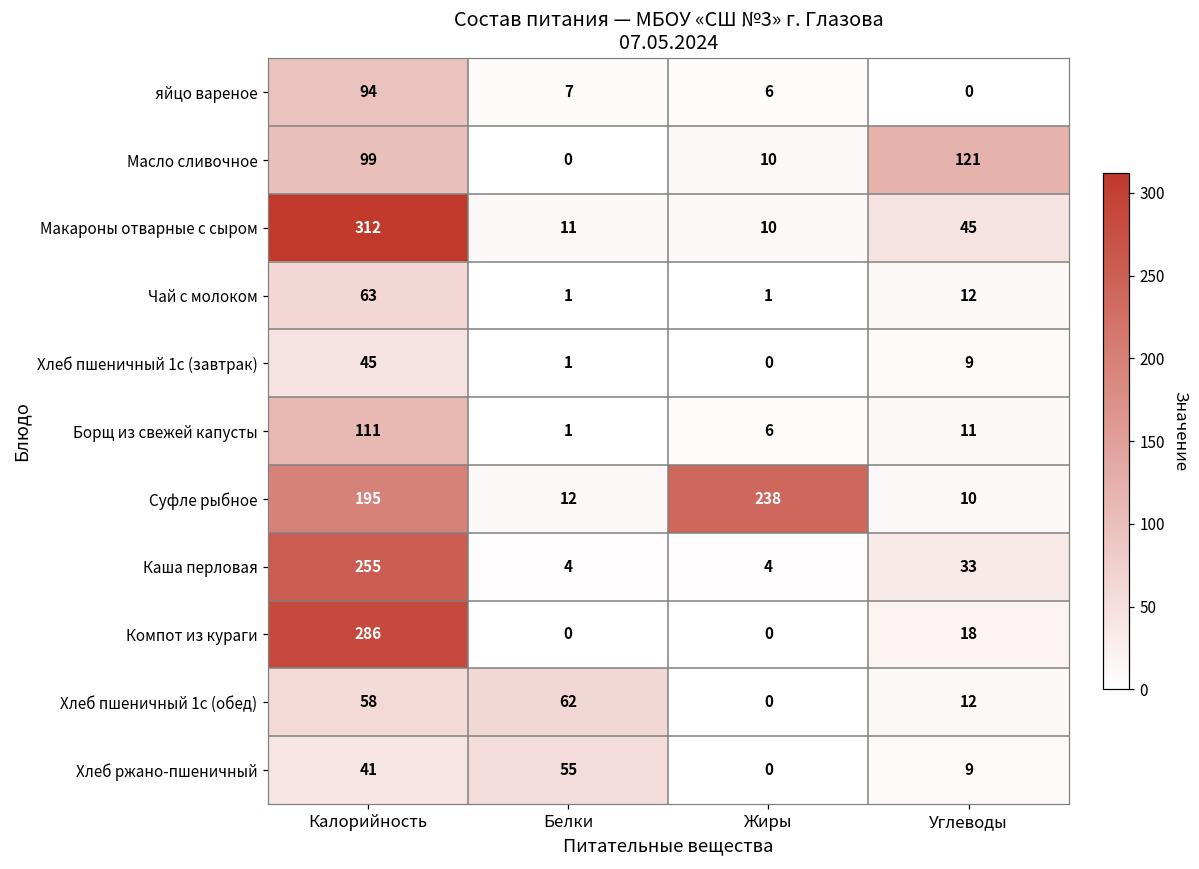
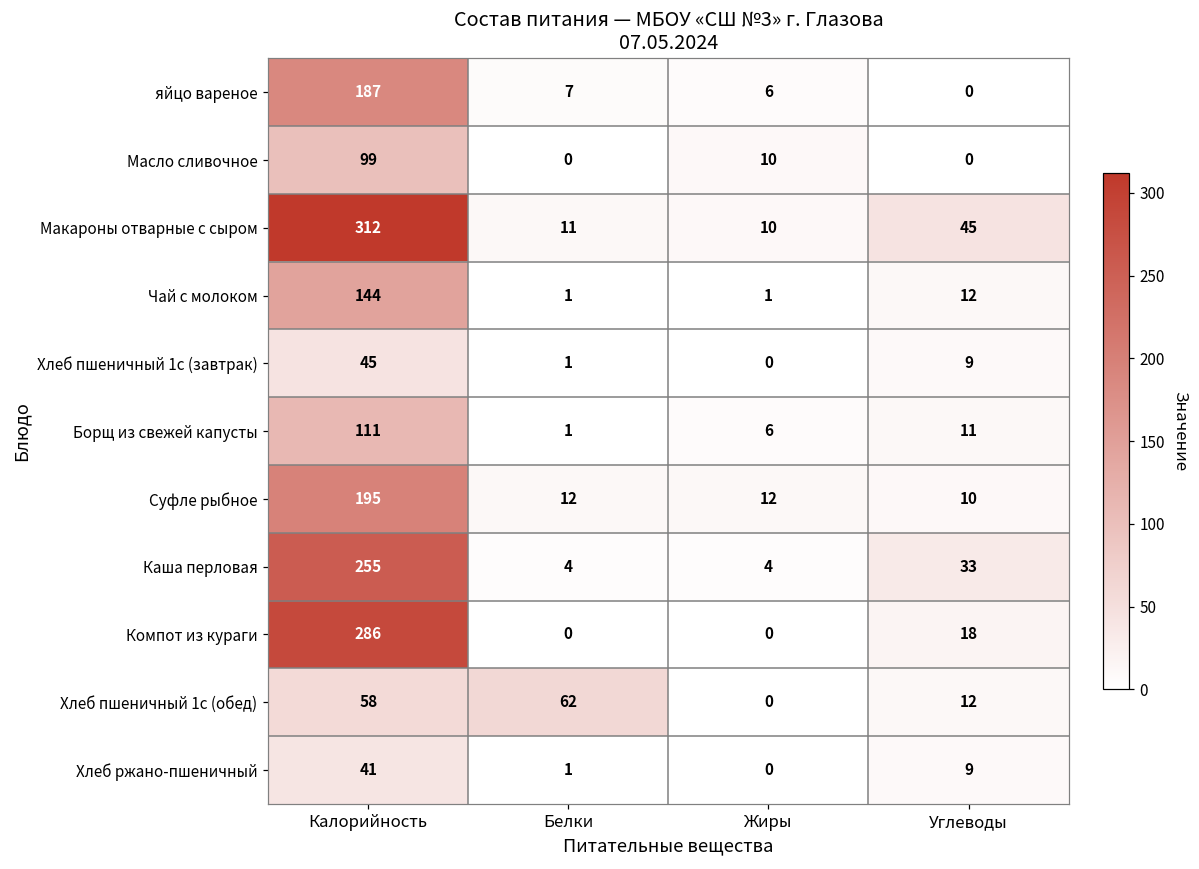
яйцо вареное, Калорийность: 94 -> 187
Масло сливочное, Углеводы: 121 -> 0
Чай с молоком, Калорийность: 63 -> 144
Суфле рыбное, Жиры: 238 -> 12
Хлеб ржано-пшеничный, Белки: 55 -> 1
